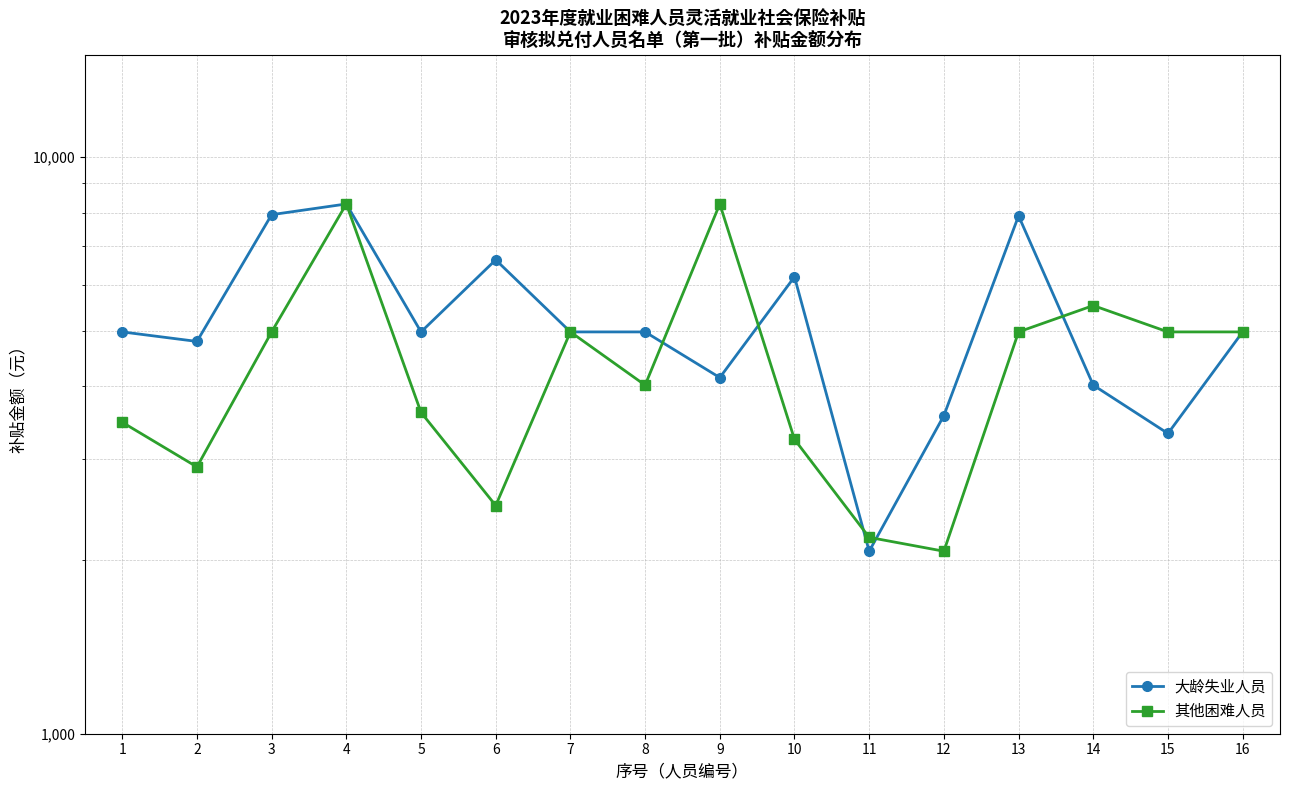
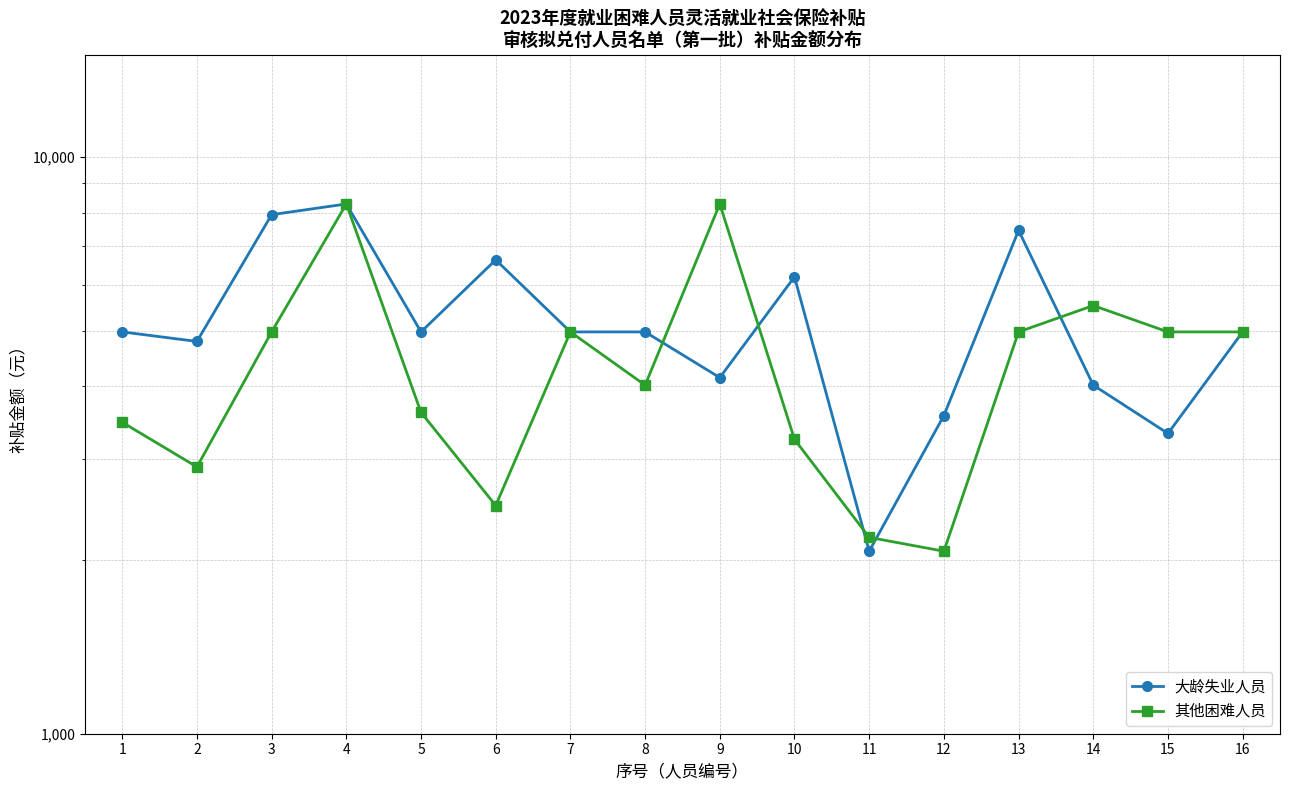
大龄失业人员, 13: 7,900 -> 7,500
